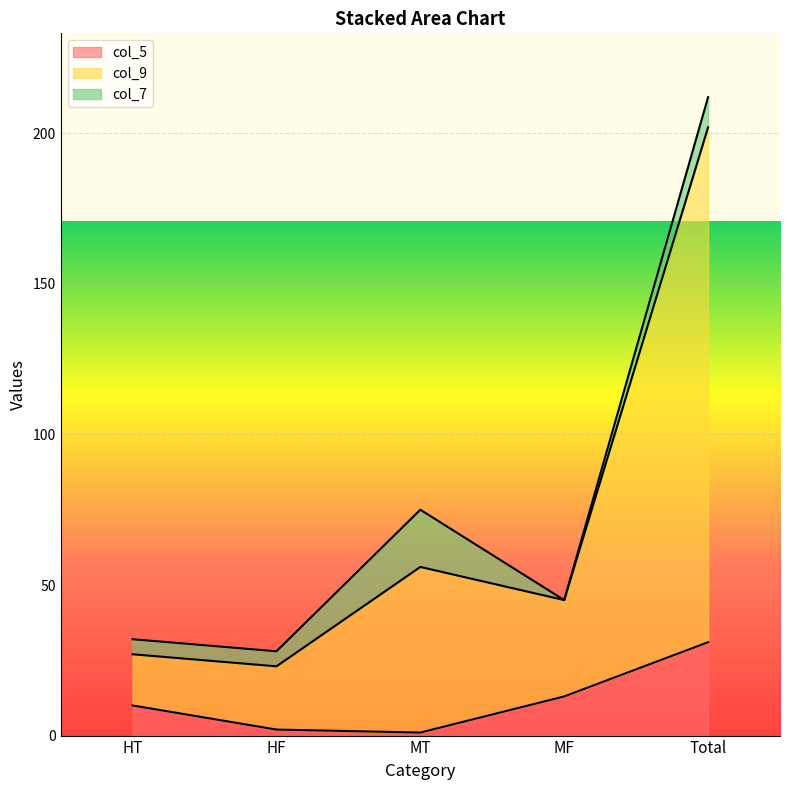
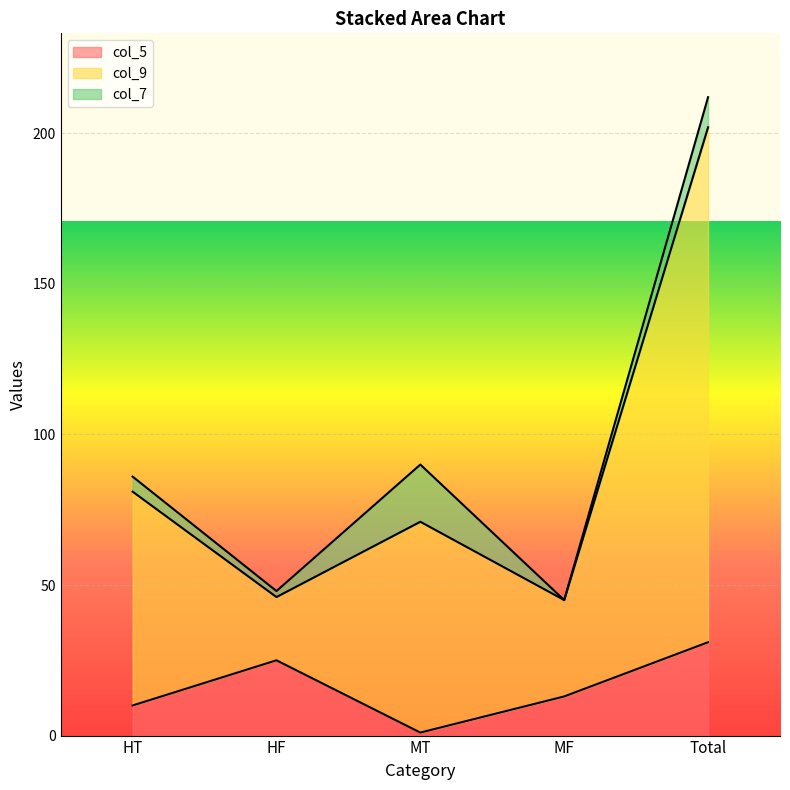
col_9, HT: 17 -> 71
col_5, HF: 2 -> 25
col_7, HF: 5 -> 2
col_9, MT: 55 -> 70
